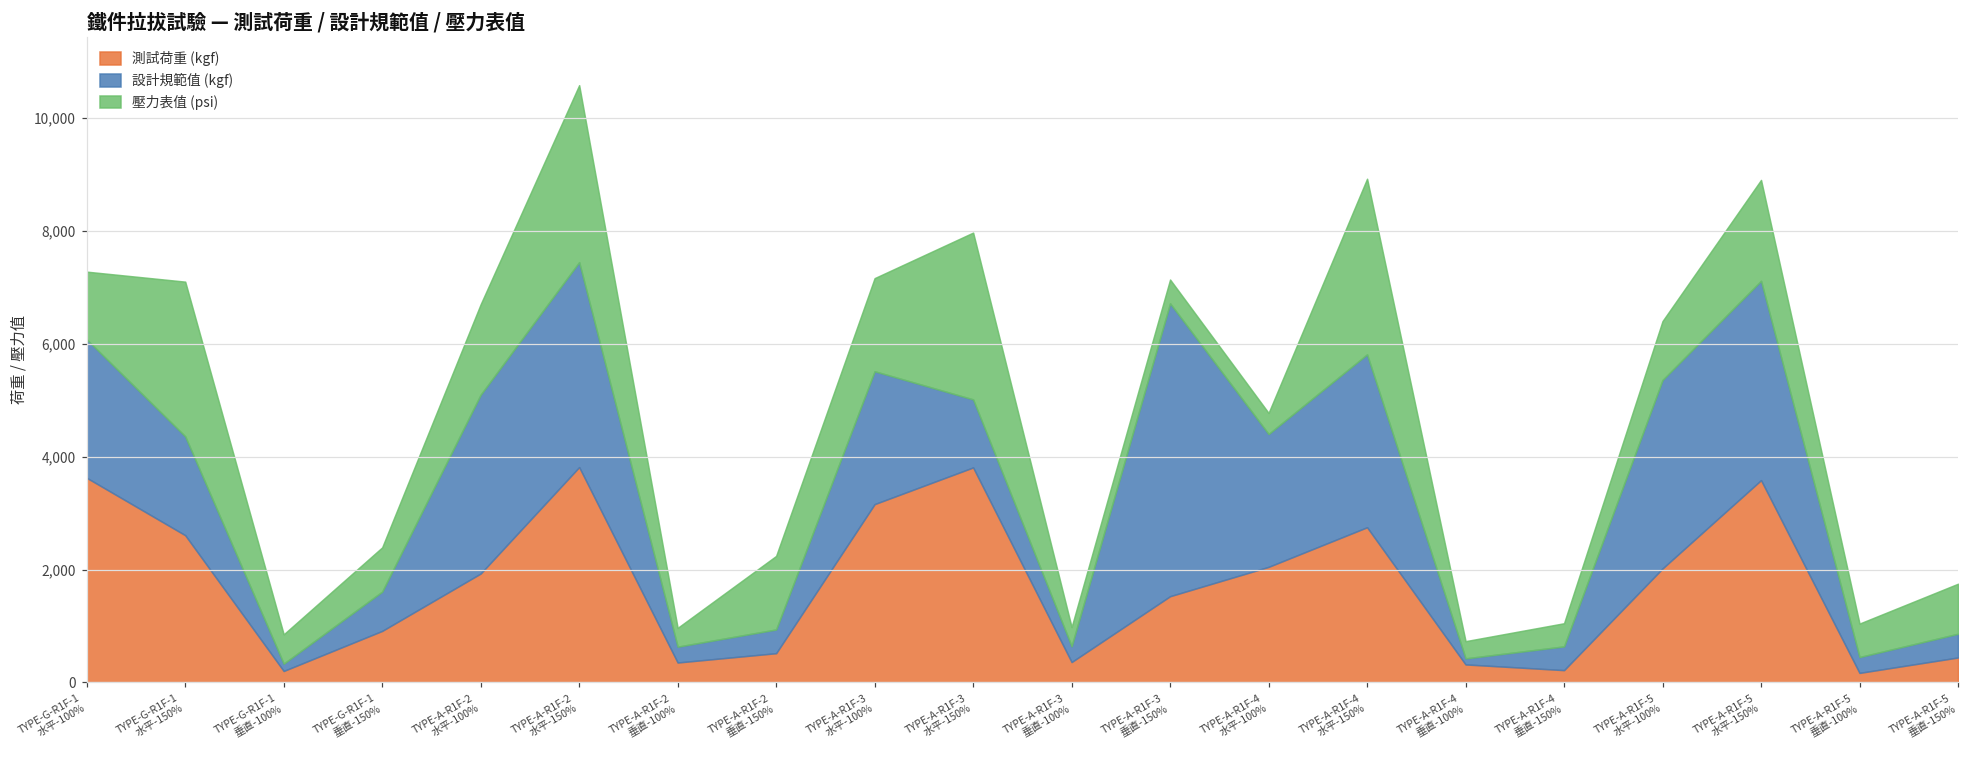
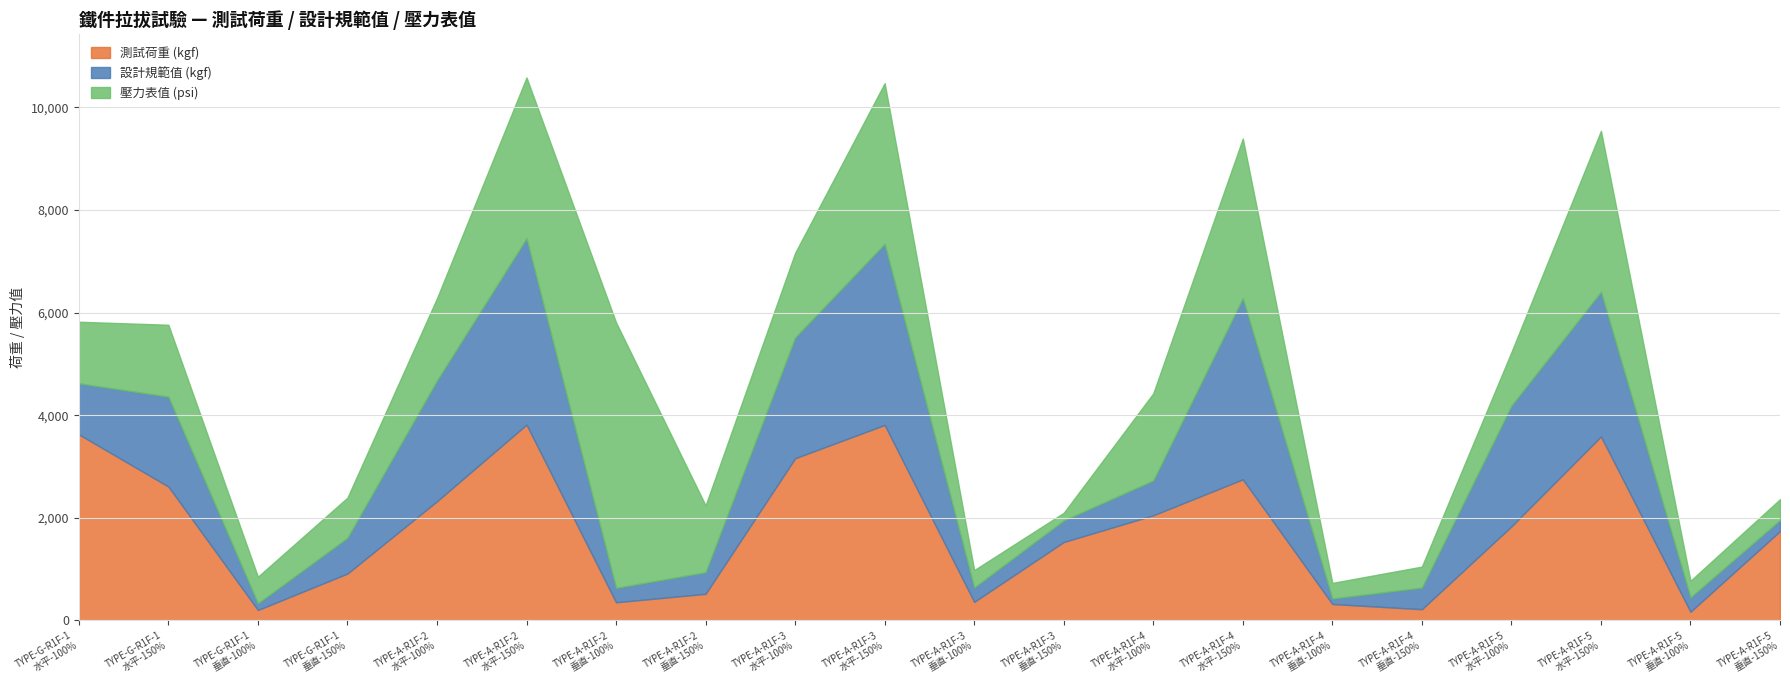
設計規範值 (kgf), TYPE-G-R1F-1 水平-100%: 2,500 -> 1,000
壓力表值 (psi), TYPE-G-R1F-1 水平-150%: 2,700 -> 1,400
測試荷重 (kgf), TYPE-A-R1F-2 水平-100%: 1,900 -> 2,300
設計規範值 (kgf), TYPE-A-R1F-2 水平-100%: 3,200 -> 2,400
壓力表值 (psi), TYPE-A-R1F-2 垂直-100%: 300 -> 5,200
設計規範值 (kgf), TYPE-A-R1F-3 水平-150%: 1,200 -> 3,500
壓力表值 (psi), TYPE-A-R1F-3 水平-150%: 3,000 -> 3,100
設計規範值 (kgf), TYPE-A-R1F-3 垂直-150%: 5,200 -> 400
壓力表值 (psi), TYPE-A-R1F-3 垂直-150%: 400 -> 100
設計規範值 (kgf), TYPE-A-R1F-4 水平-100%: 2,400 -> 700
壓力表值 (psi), TYPE-A-R1F-4 水平-100%: 400 -> 1,700
設計規範值 (kgf), TYPE-A-R1F-4 水平-150%: 3,100 -> 3,500
測試荷重 (kgf), TYPE-A-R1F-5 水平-100%: 2,000 -> 1,800
設計規範值 (kgf), TYPE-A-R1F-5 水平-100%: 3,300 -> 2,400
設計規範值 (kgf), TYPE-A-R1F-5 水平-150%: 3,500 -> 2,800
壓力表值 (psi), TYPE-A-R1F-5 水平-150%: 1,800 -> 3,100
壓力表值 (psi), TYPE-A-R1F-5 垂直-100%: 600 -> 300
測試荷重 (kgf), TYPE-A-R1F-5 垂直-150%: 400 -> 1,700
設計規範值 (kgf), TYPE-A-R1F-5 垂直-150%: 400 -> 200
壓力表值 (psi), TYPE-A-R1F-5 垂直-150%: 900 -> 400
